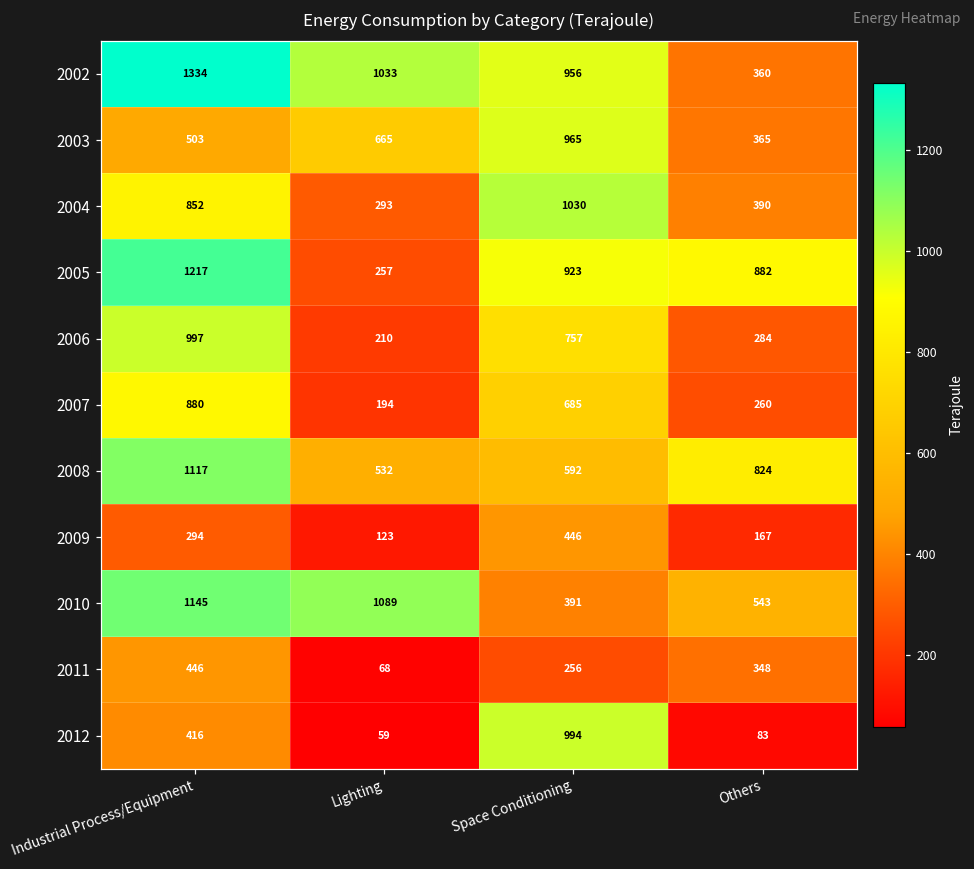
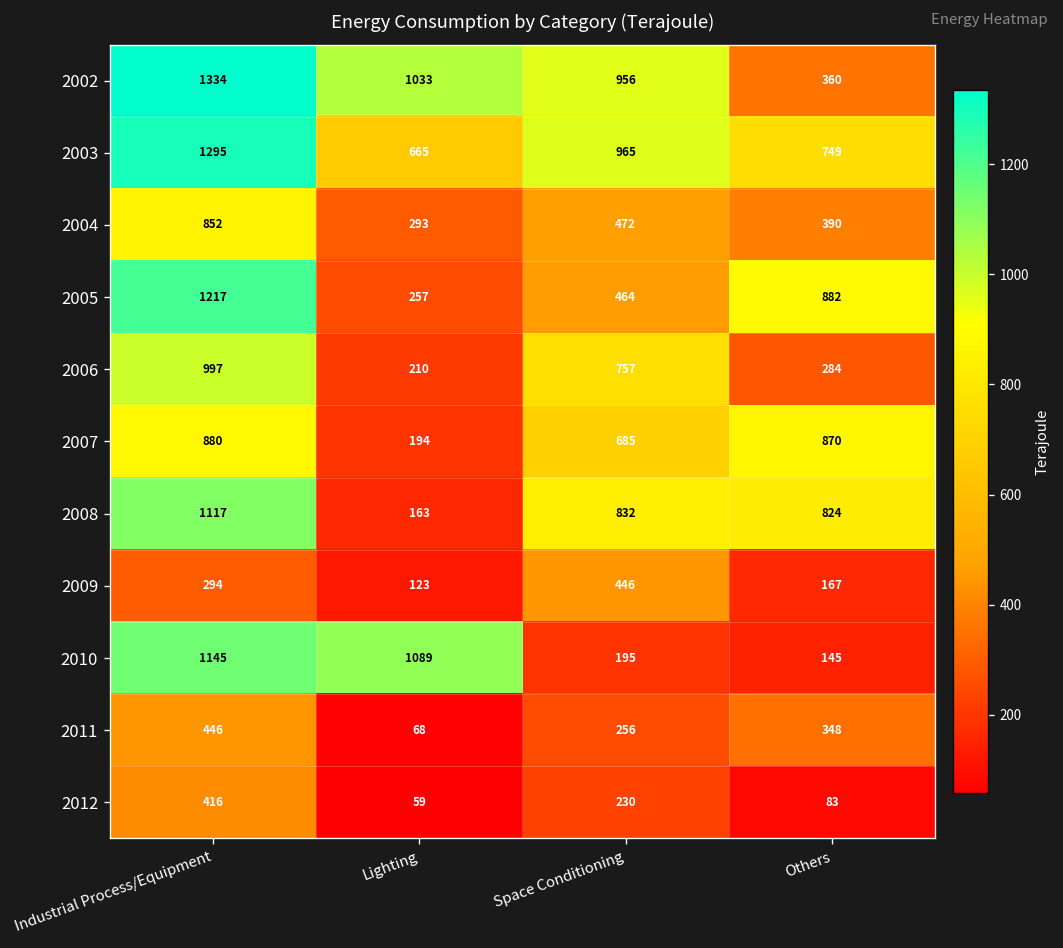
2003, Industrial Process/Equipment: 503 -> 1295
2003, Others: 365 -> 749
2004, Space Conditioning: 1030 -> 472
2005, Space Conditioning: 923 -> 464
2007, Others: 260 -> 870
2008, Lighting: 532 -> 163
2008, Space Conditioning: 592 -> 832
2010, Space Conditioning: 391 -> 195
2010, Others: 543 -> 145
2012, Space Conditioning: 994 -> 230
